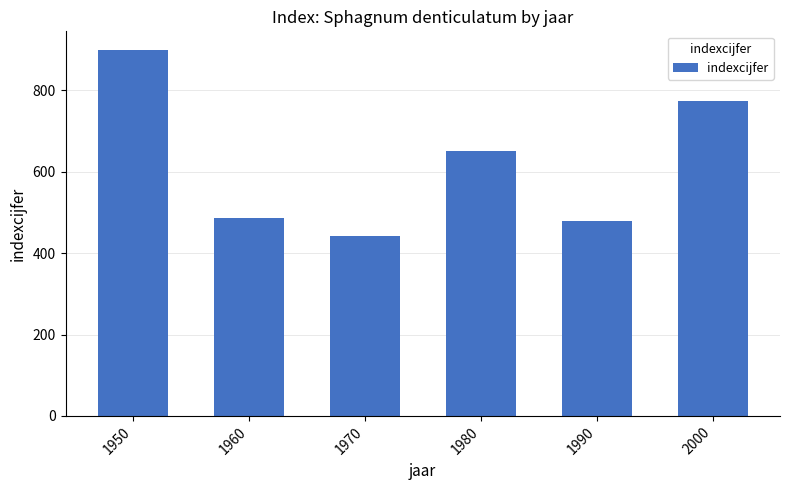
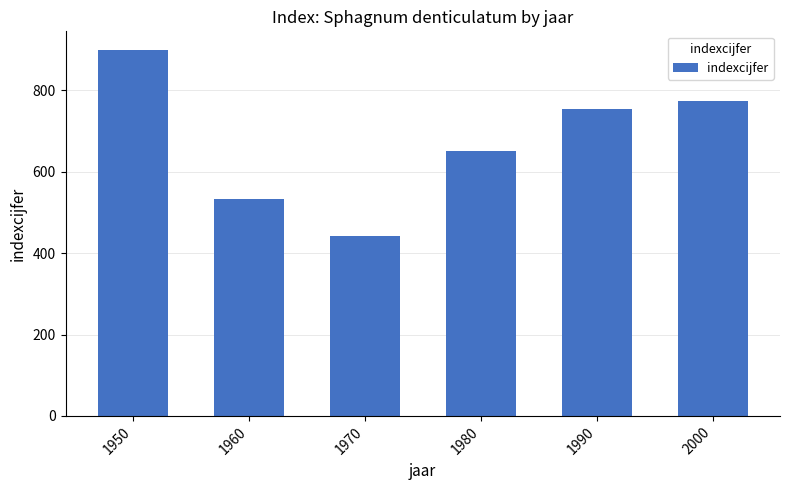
1960: 490 -> 530
1990: 480 -> 750
